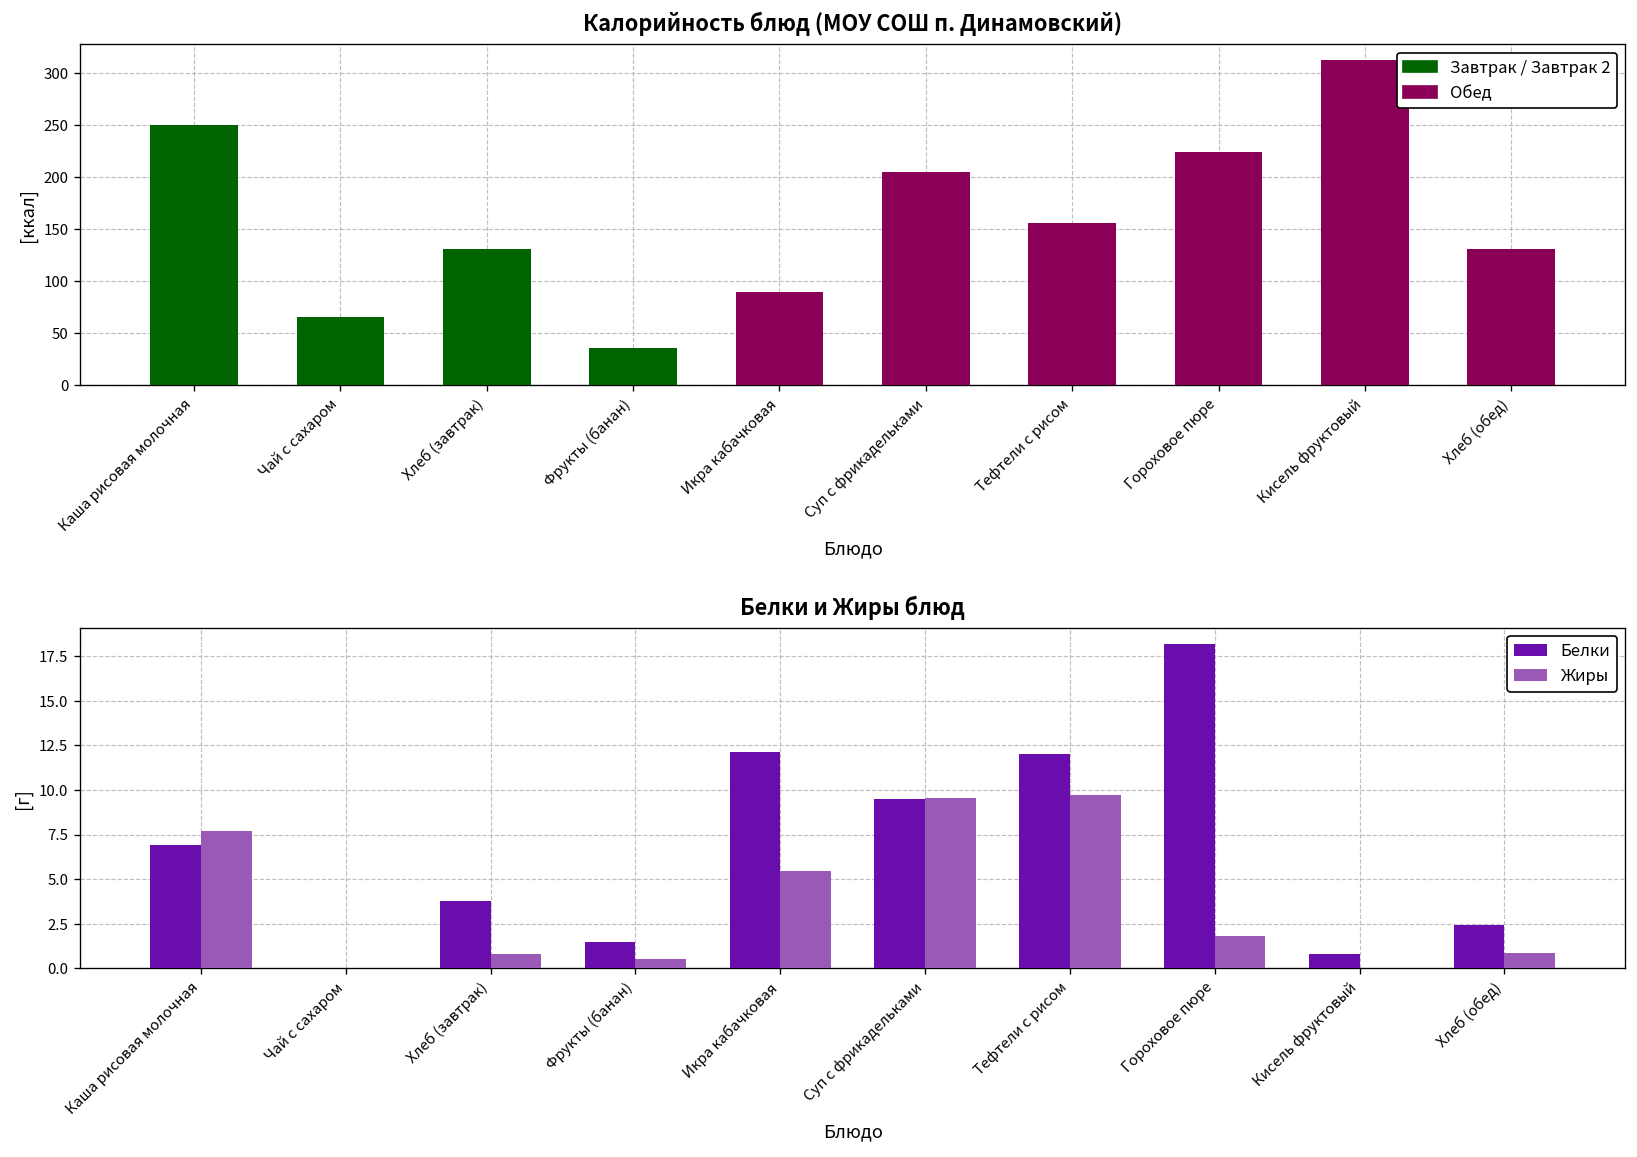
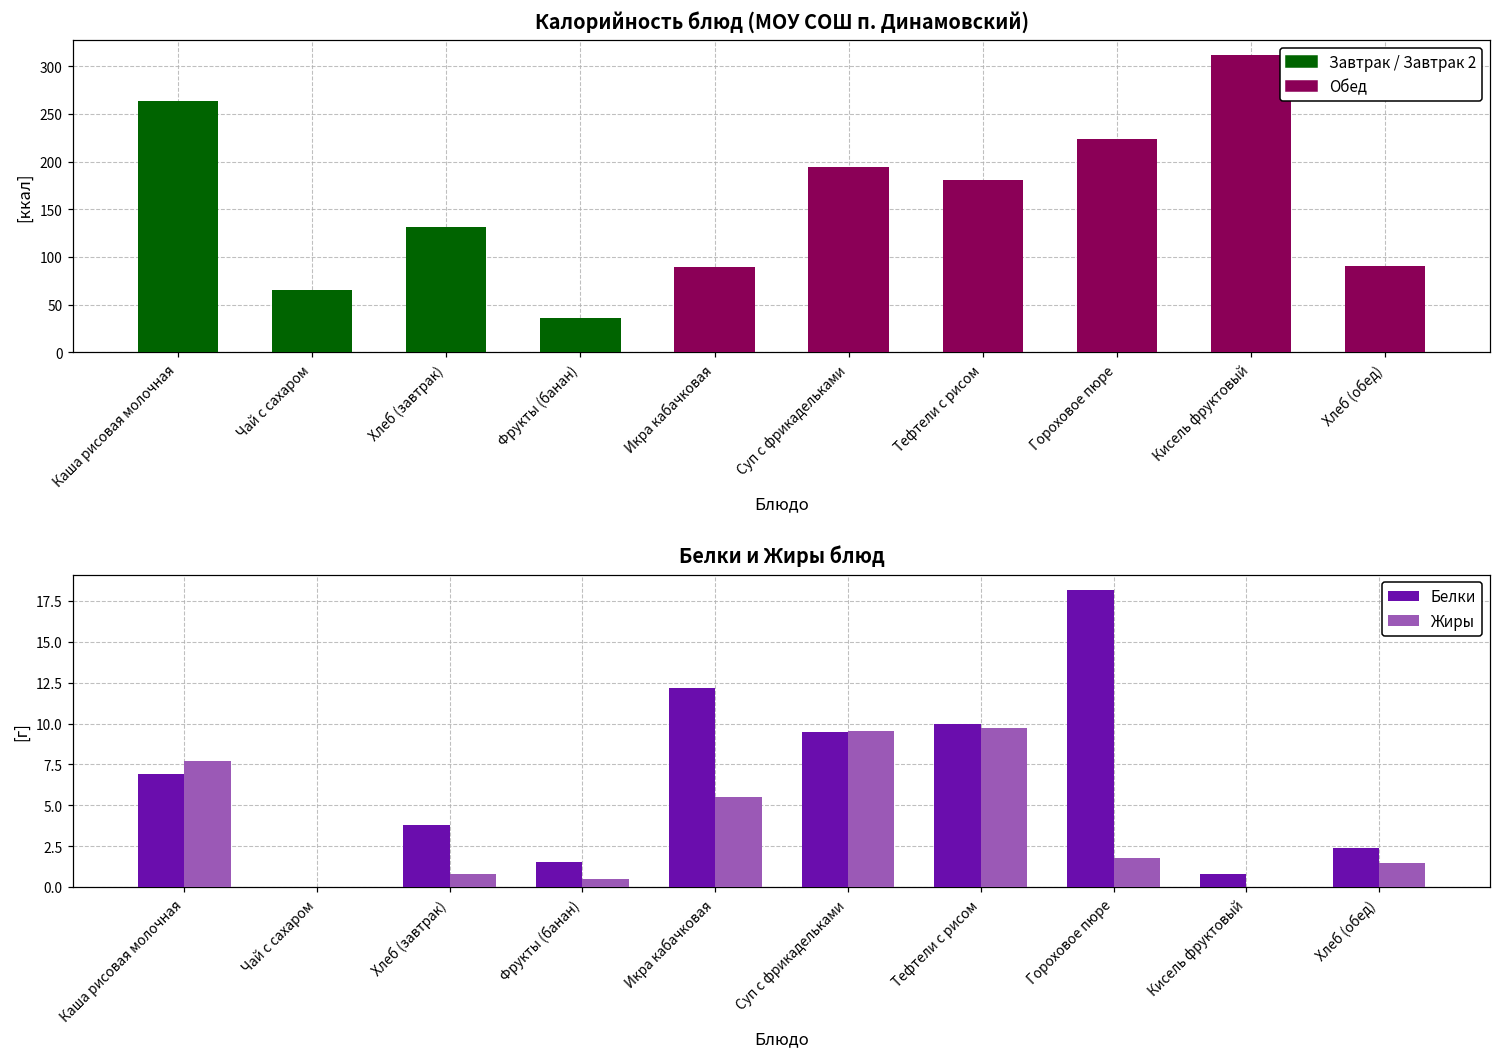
Калорийность блюд (МОУ СОШ п. Динамовский), Каша рисовая молочная: 250 -> 260
Калорийность блюд (МОУ СОШ п. Динамовский), Суп с фрикадельками: 200 -> 190
Калорийность блюд (МОУ СОШ п. Динамовский), Тефтели с рисом: 160 -> 180
Калорийность блюд (МОУ СОШ п. Динамовский), Хлеб (обед): 130 -> 90
Белки и Жиры блюд, Белки, Тефтели с рисом: 12 -> 10
Белки и Жиры блюд, Жиры, Хлеб (обед): 0.9 -> 1.5
